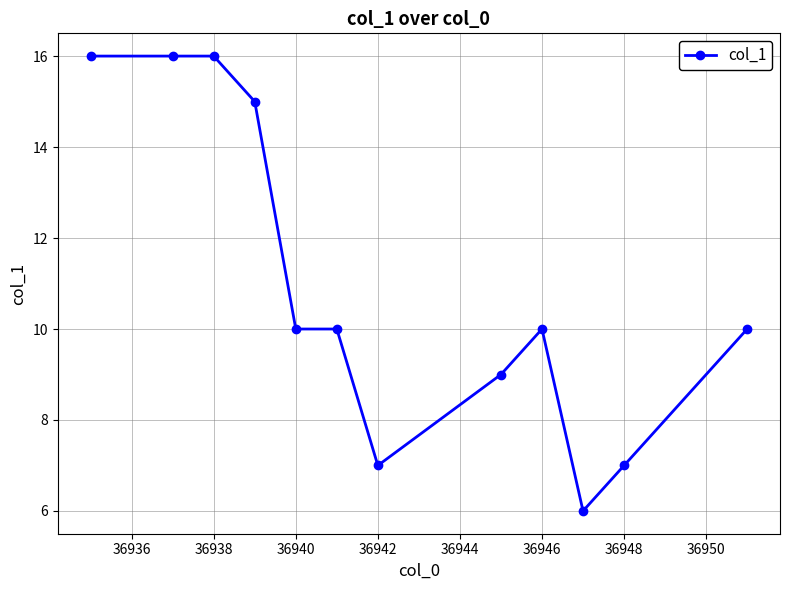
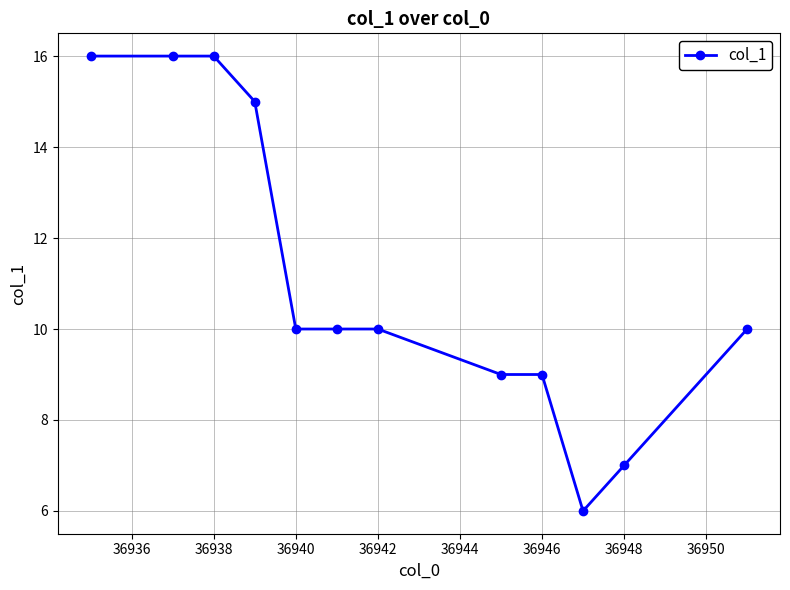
36942: 7 -> 10
36946: 10 -> 9
